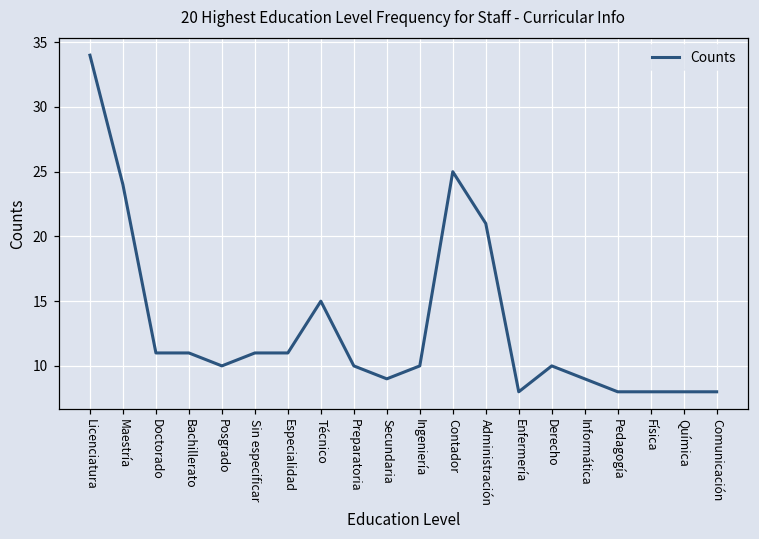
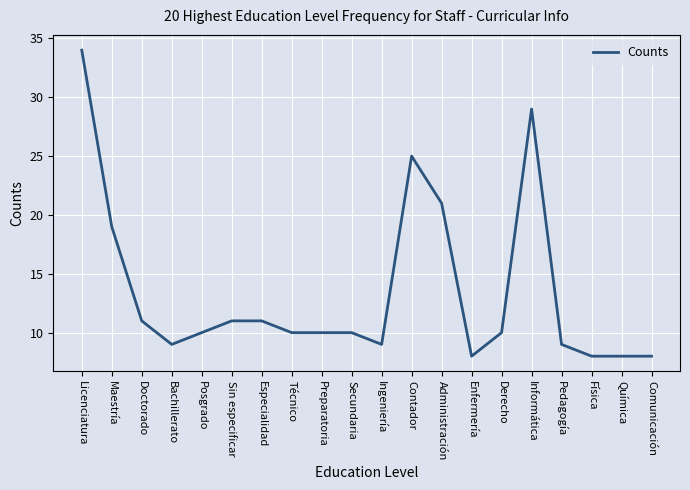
Maestría: 24 -> 19
Bachillerato: 11 -> 9
Técnico: 15 -> 10
Secundaria: 9 -> 10
Ingeniería: 10 -> 9
Informática: 9 -> 29
Pedagogía: 8 -> 9
